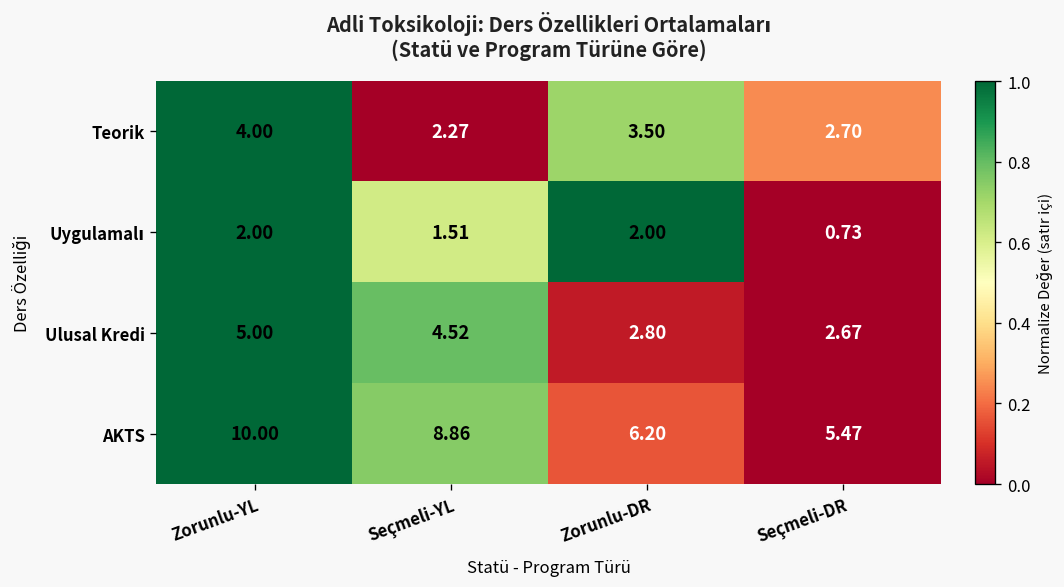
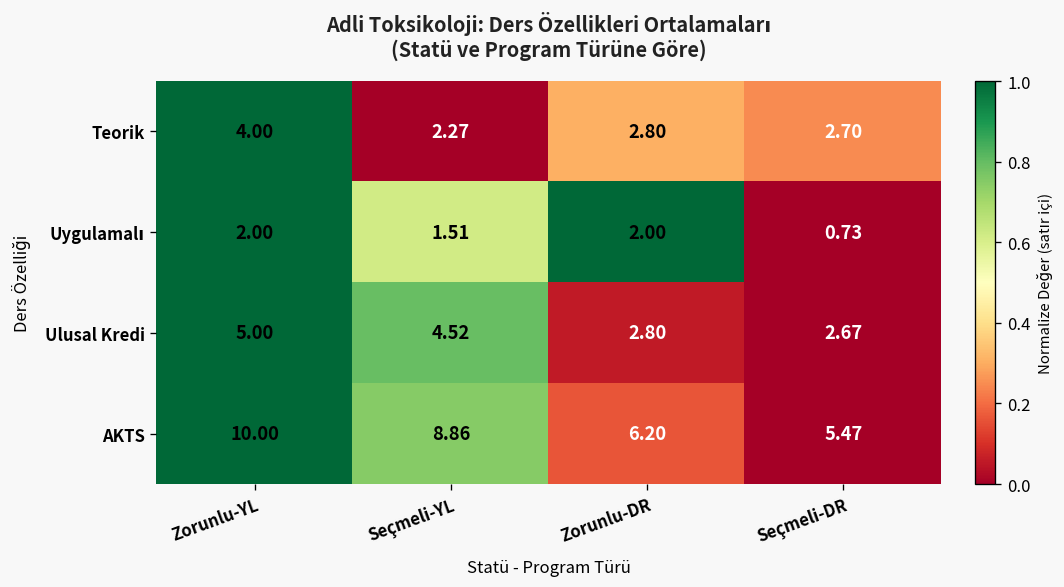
Teorik, Zorunlu-DR: 3.50 -> 2.80
